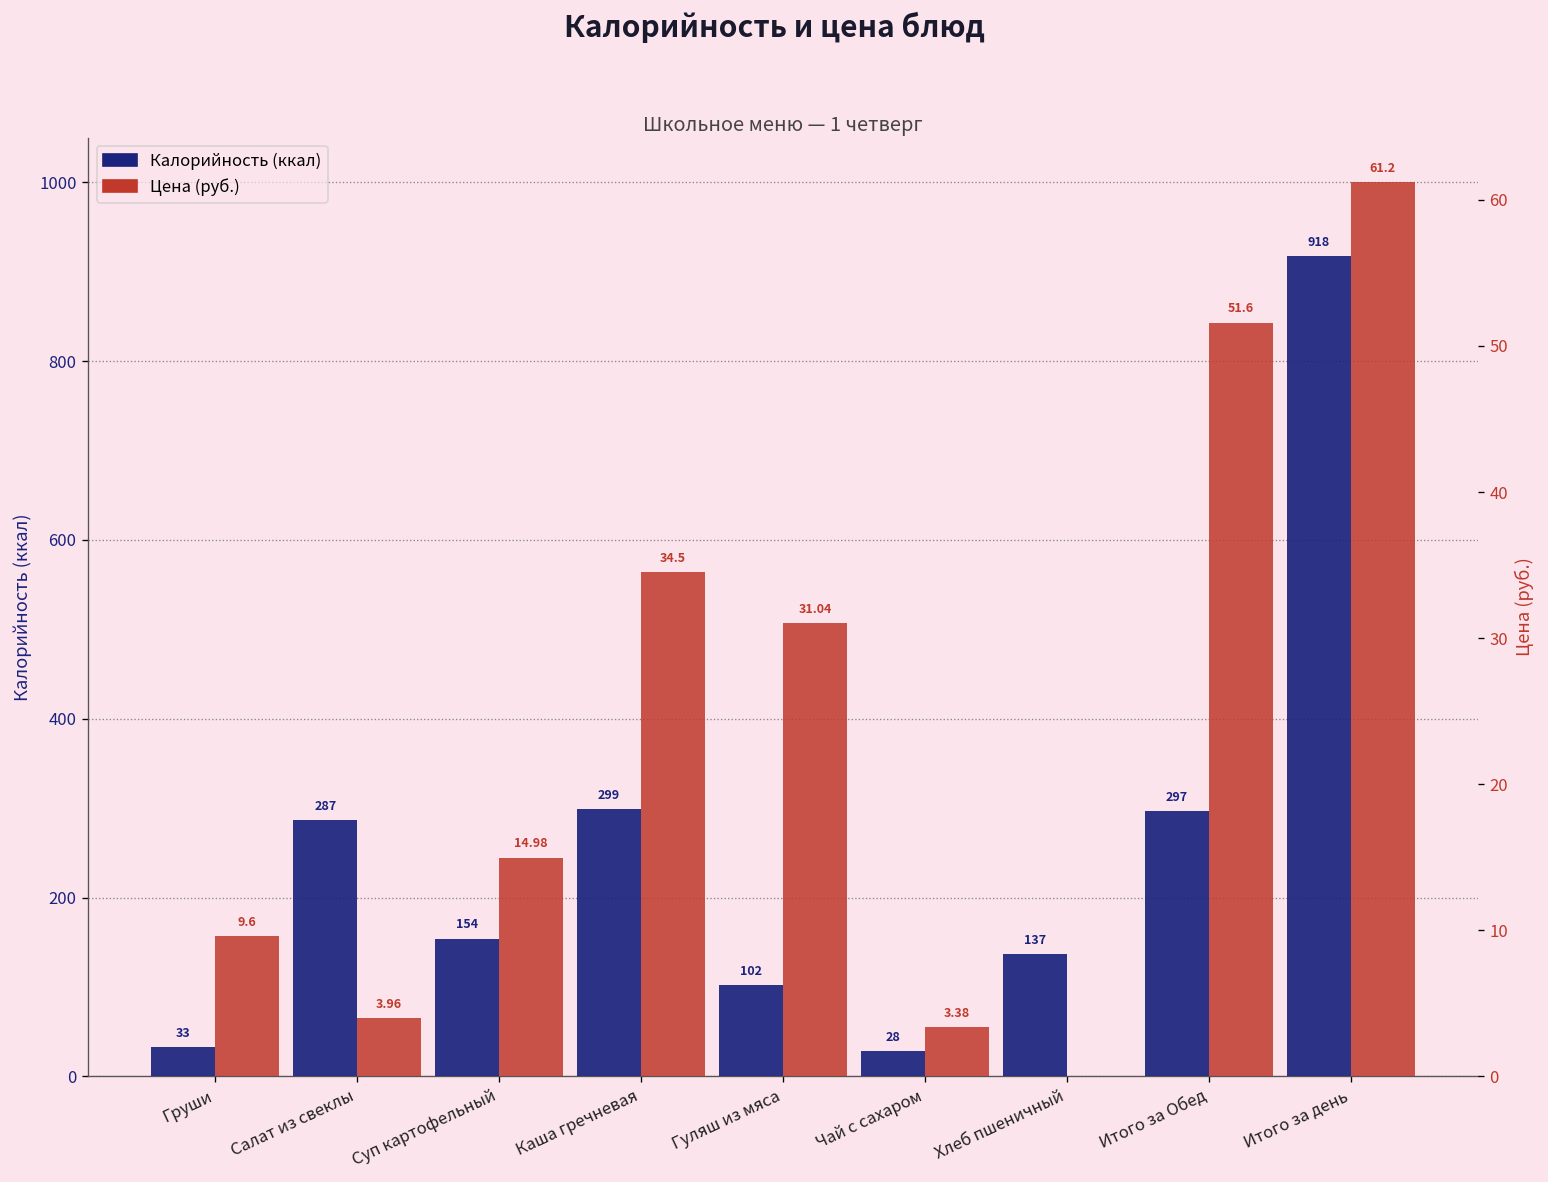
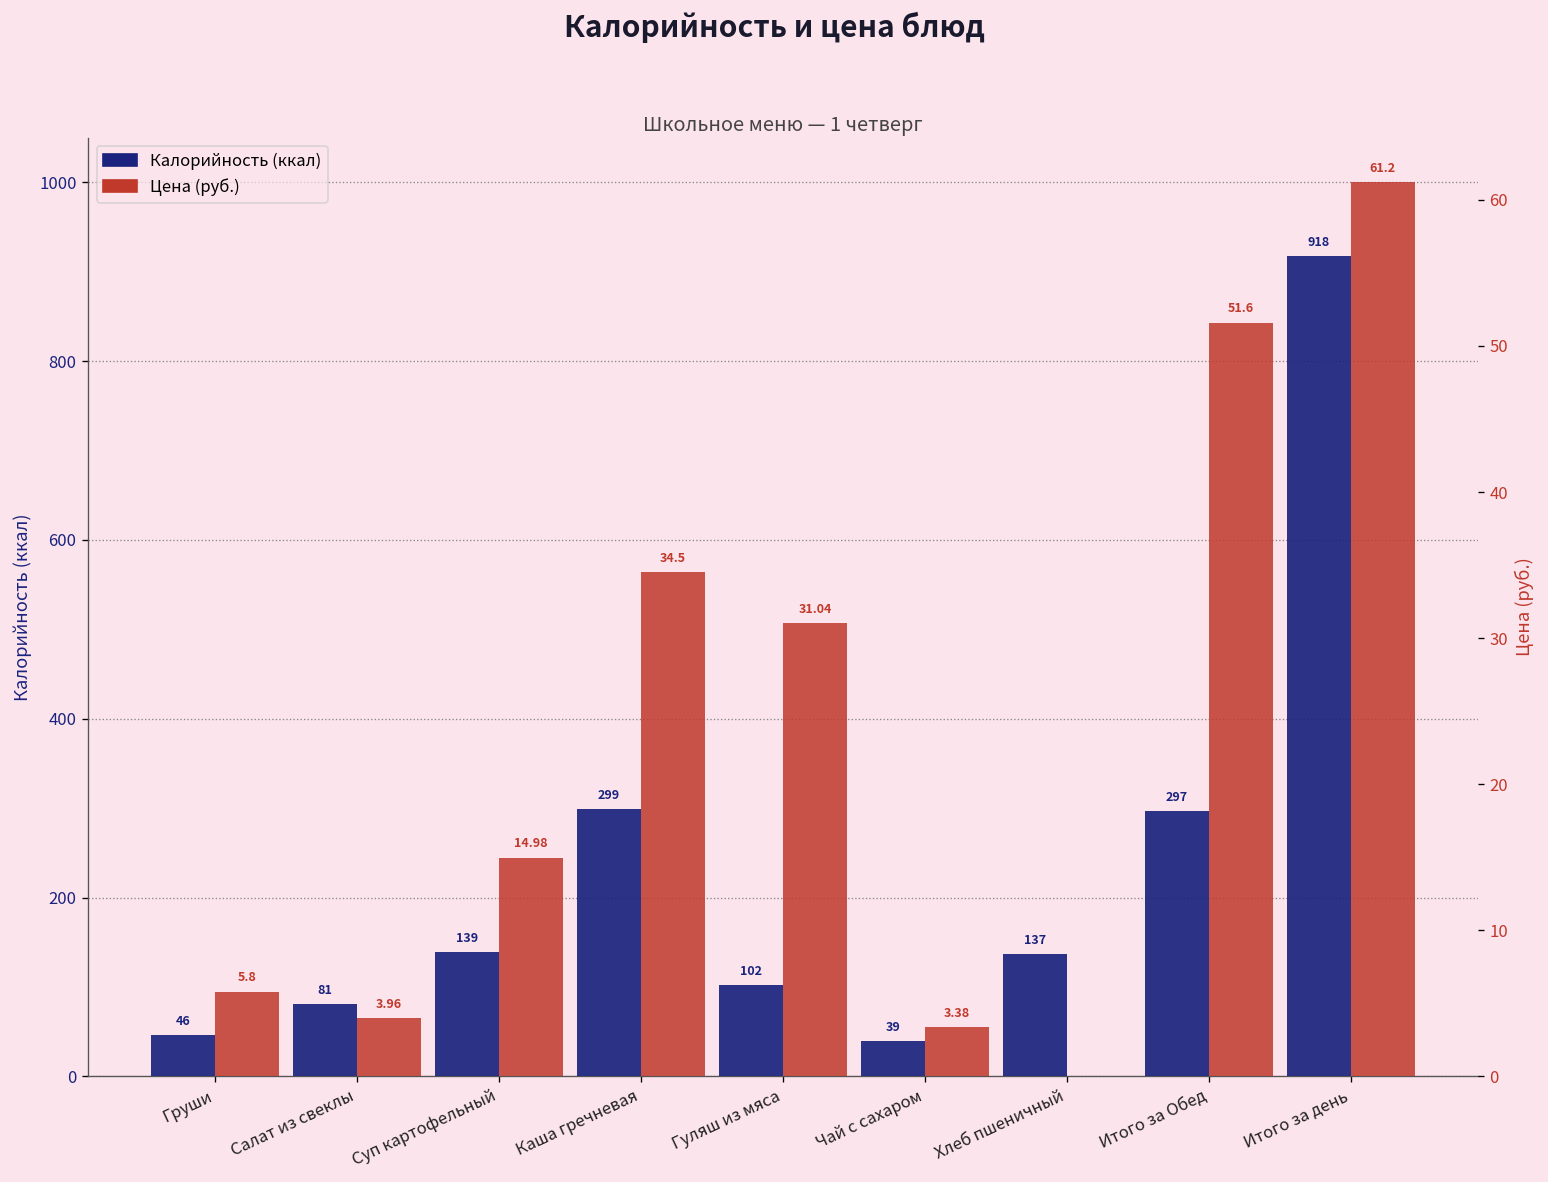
Калорийность (ккал), Груши: 33 -> 46
Калорийность (ккал), Салат из свеклы: 287 -> 81
Калорийность (ккал), Суп картофельный: 154 -> 139
Калорийность (ккал), Чай с сахаром: 28 -> 39
Цена (руб.), Груши: 9.6 -> 5.8
